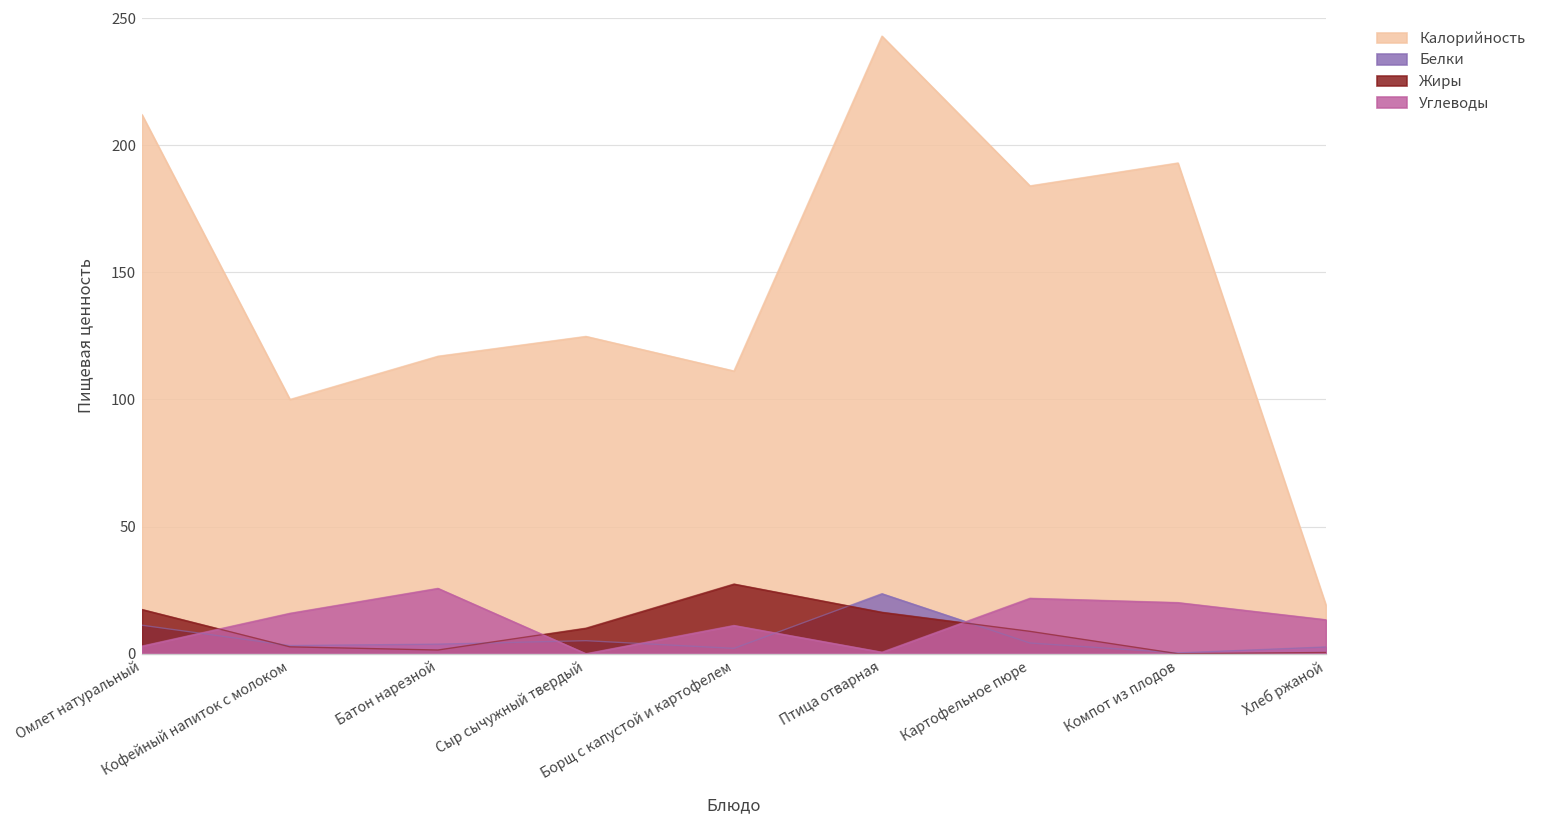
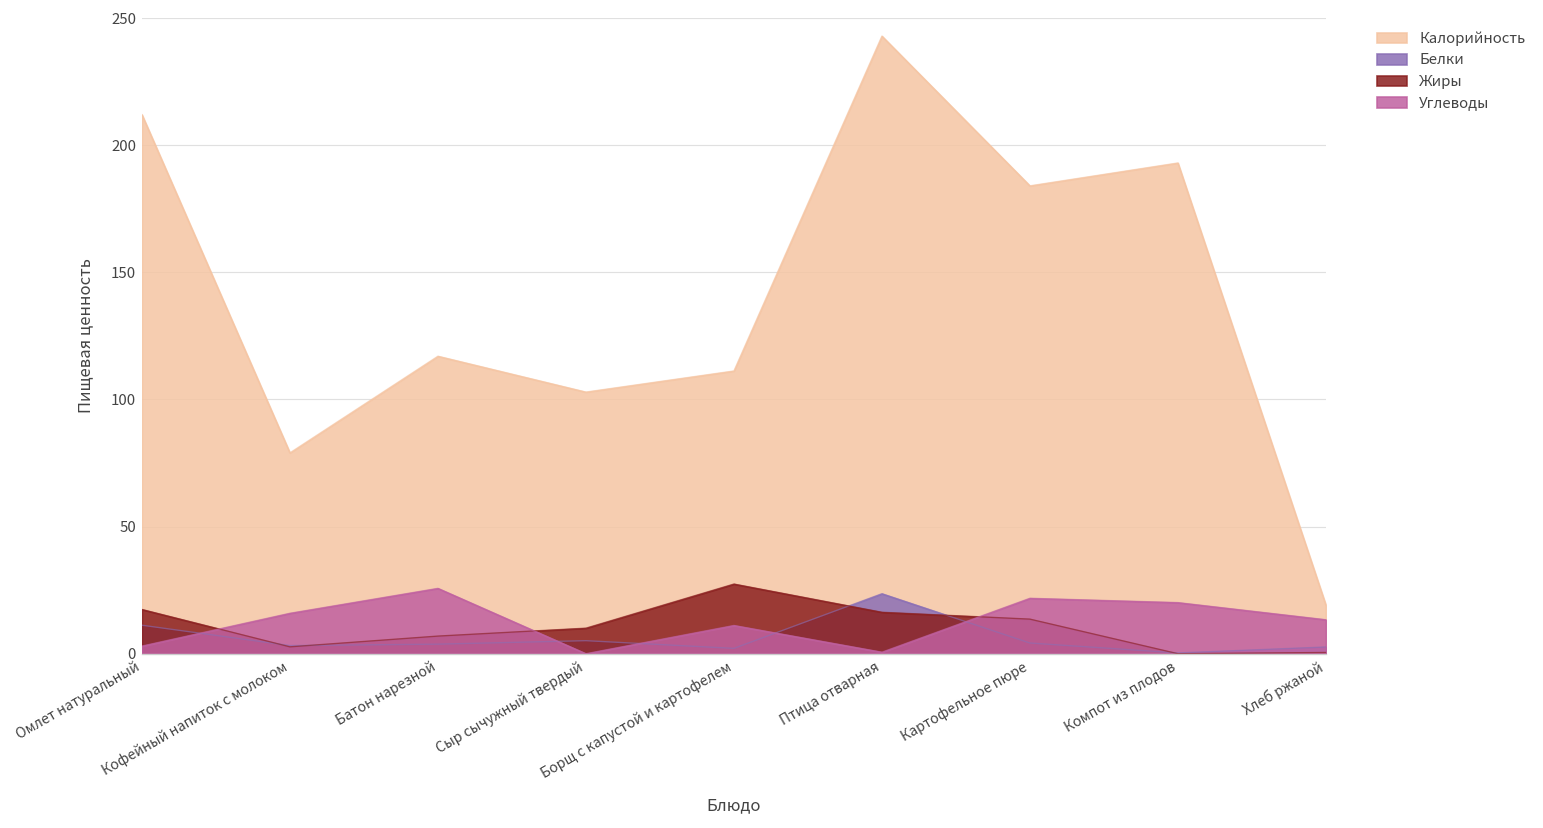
Калорийность, Кофейный напиток с молоком: 100 -> 79
Жиры, Батон нарезной: 1 -> 7
Калорийность, Сыр сычужный твердый: 125 -> 103
Жиры, Картофельное пюре: 9 -> 14
